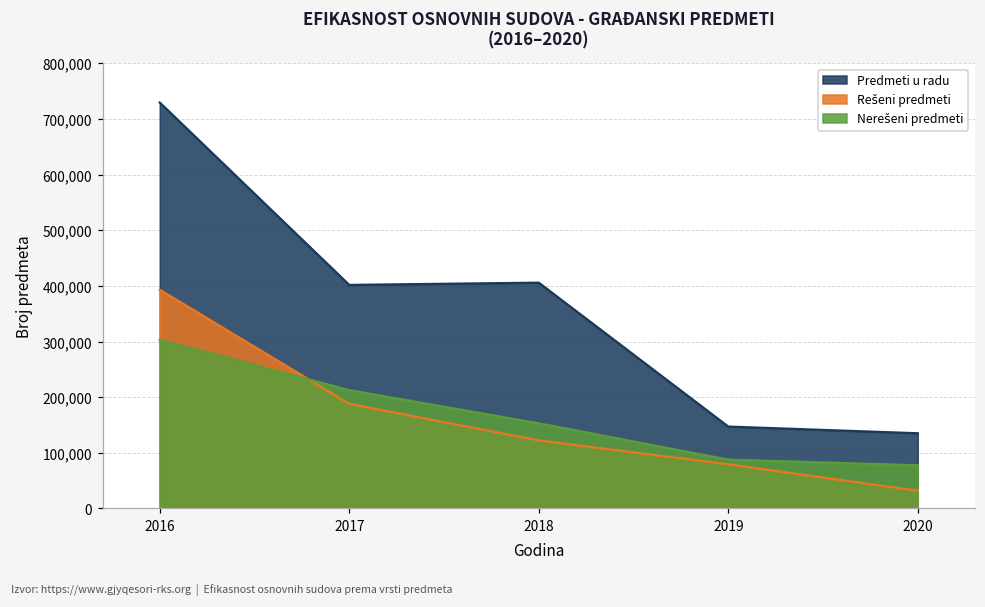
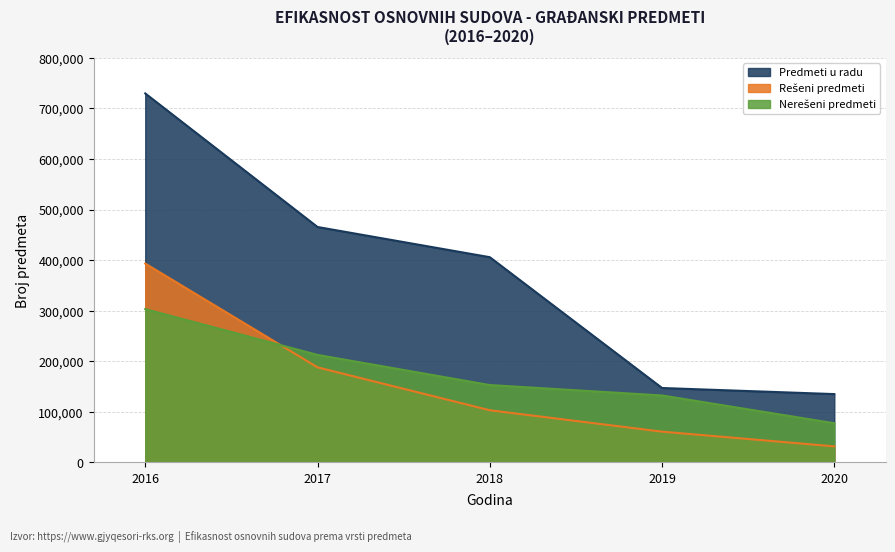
Predmeti u radu, 2017: 400,000 -> 470,000
Rešeni predmeti, 2018: 120,000 -> 100,000
Rešeni predmeti, 2019: 80,000 -> 60,000
Nerešeni predmeti, 2019: 90,000 -> 130,000
